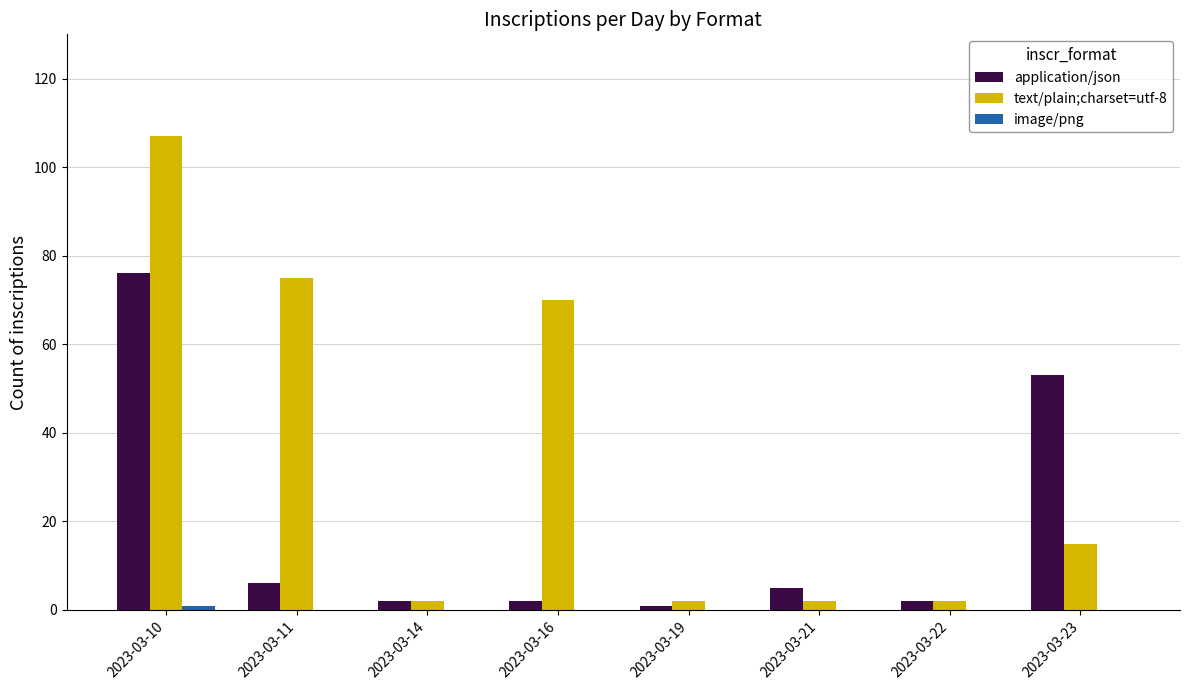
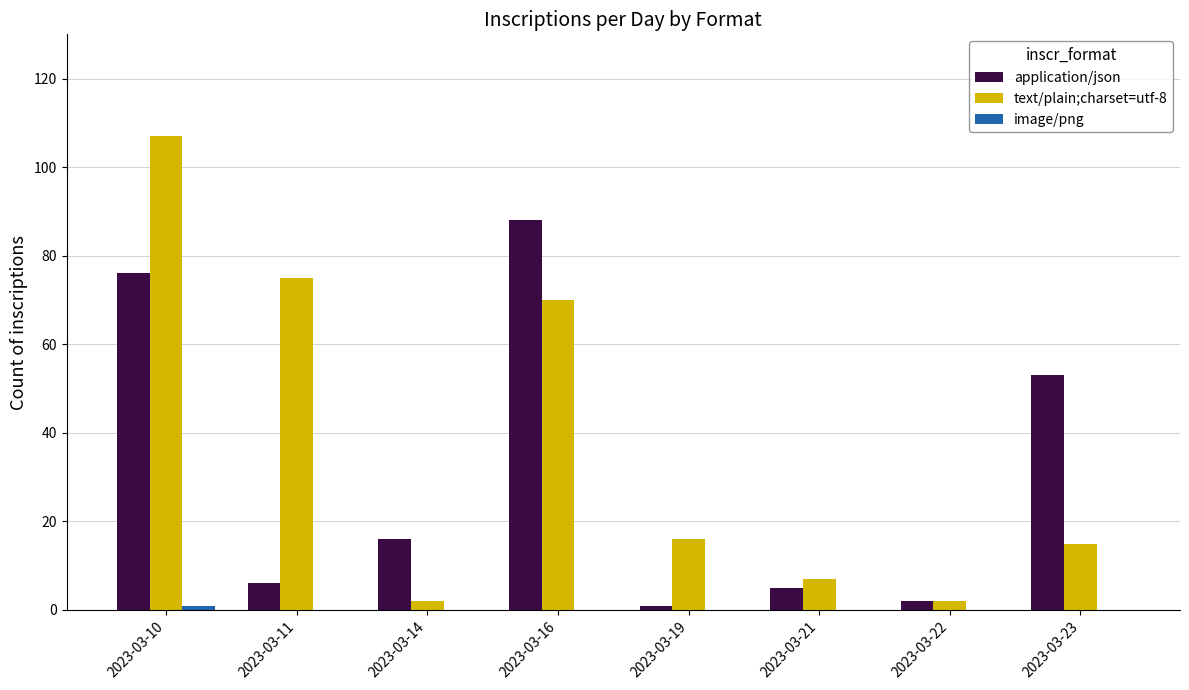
application/json, 2023-03-14: 2 -> 16
application/json, 2023-03-16: 2 -> 88
text/plain;charset=utf-8, 2023-03-19: 2 -> 16
text/plain;charset=utf-8, 2023-03-21: 2 -> 7
